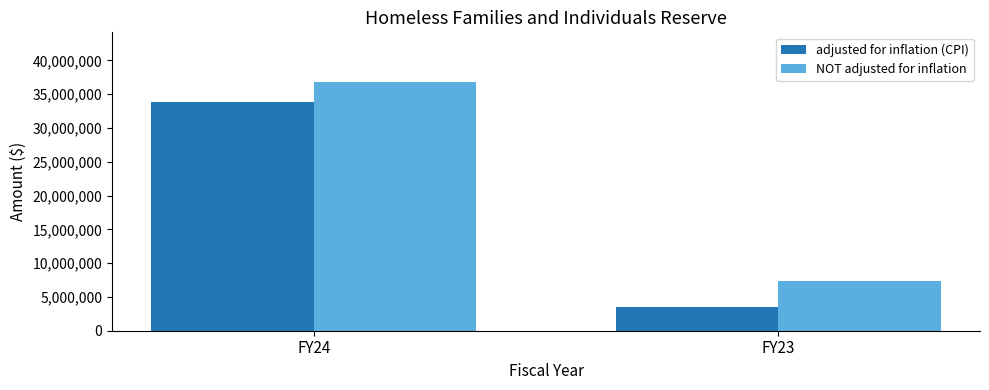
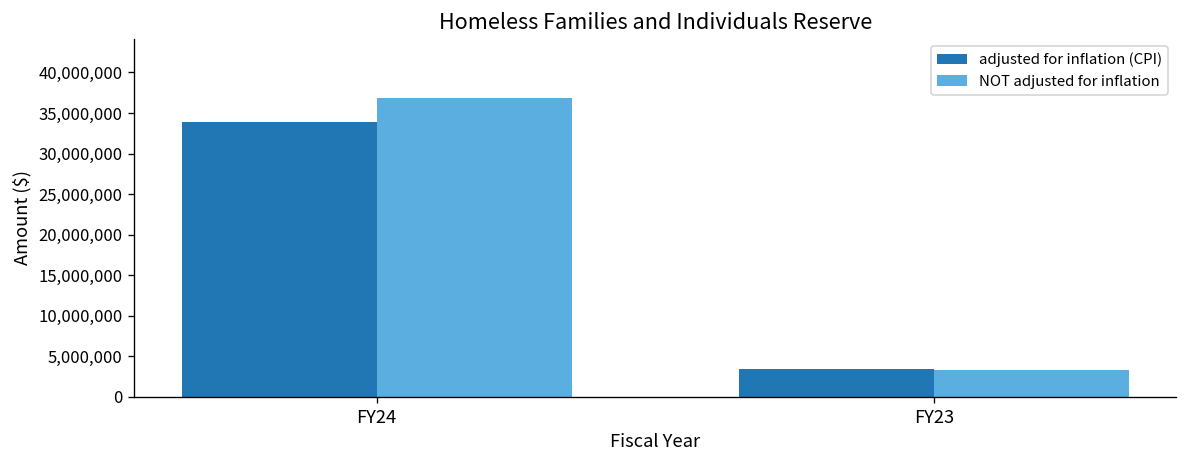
NOT adjusted for inflation, FY23: 7,000,000 -> 3,000,000
